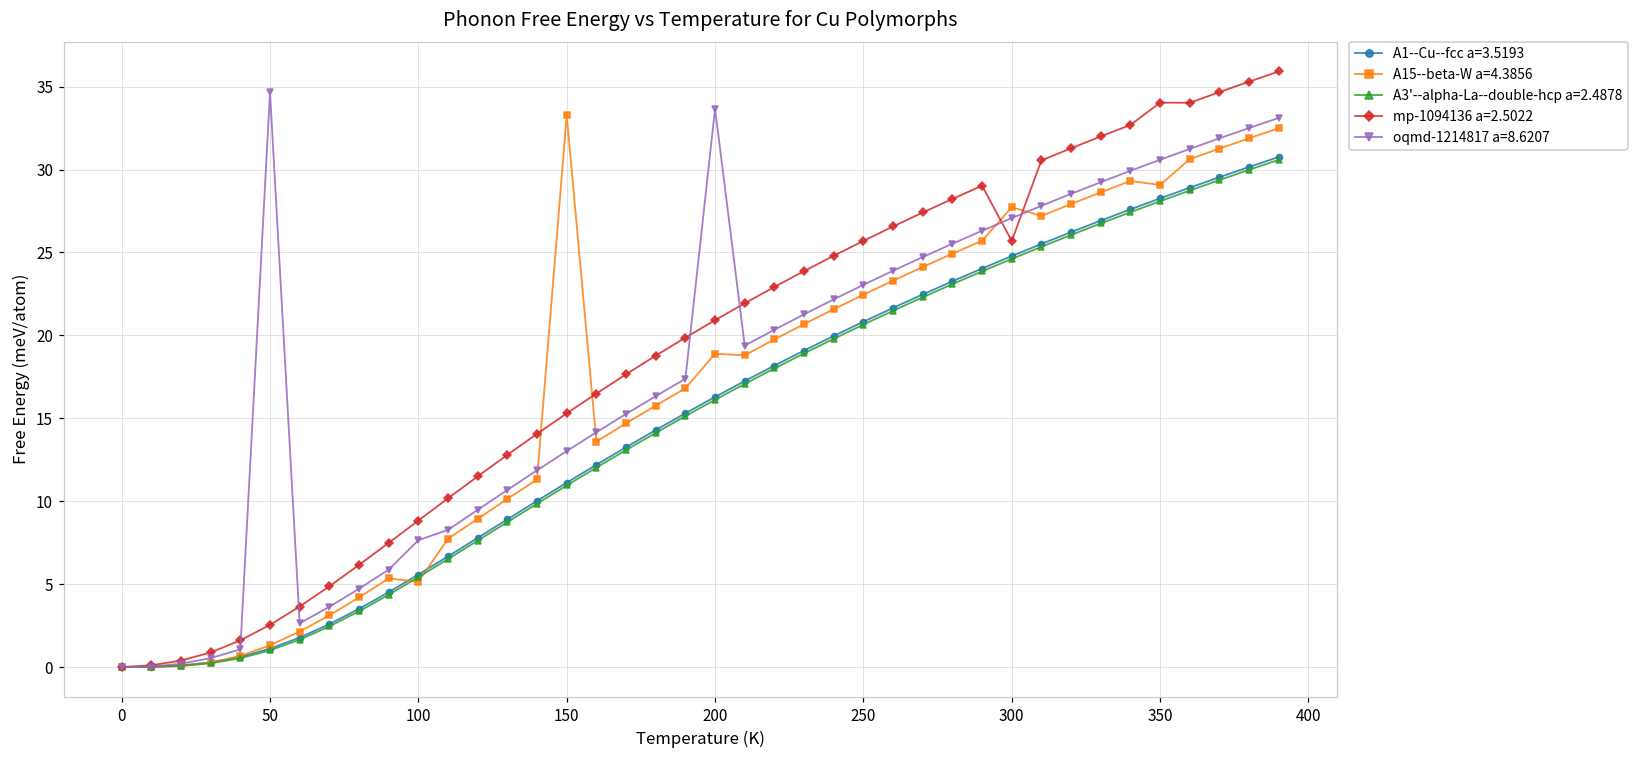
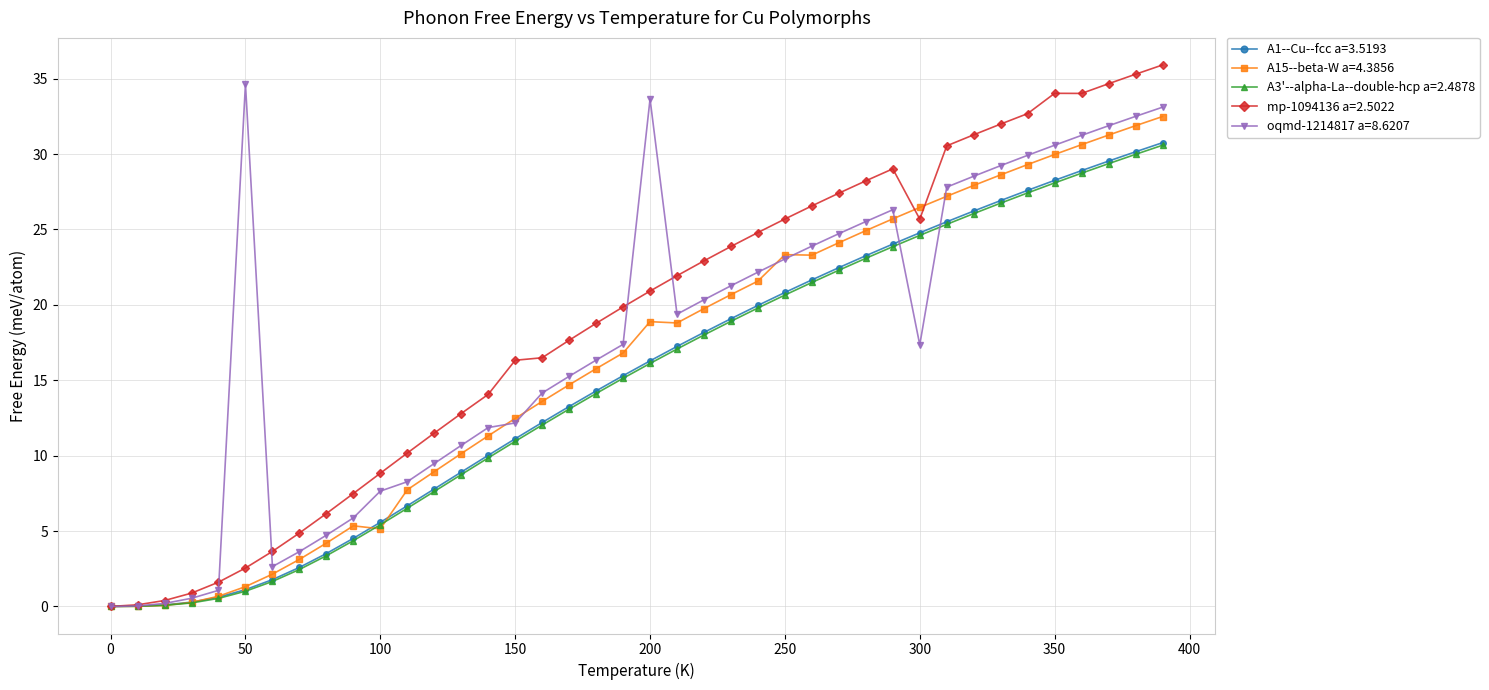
A15--beta-W a=4.3856, 150: 33.3 -> 12.5
mp-1094136 a=2.5022, 150: 15.3 -> 16.3
oqmd-1214817 a=8.6207, 150: 13.0 -> 12.2
A15--beta-W a=4.3856, 250: 22.5 -> 23.3
A15--beta-W a=4.3856, 300: 27.7 -> 26.5
oqmd-1214817 a=8.6207, 300: 27.1 -> 17.4
A15--beta-W a=4.3856, 350: 29.1 -> 30.0
